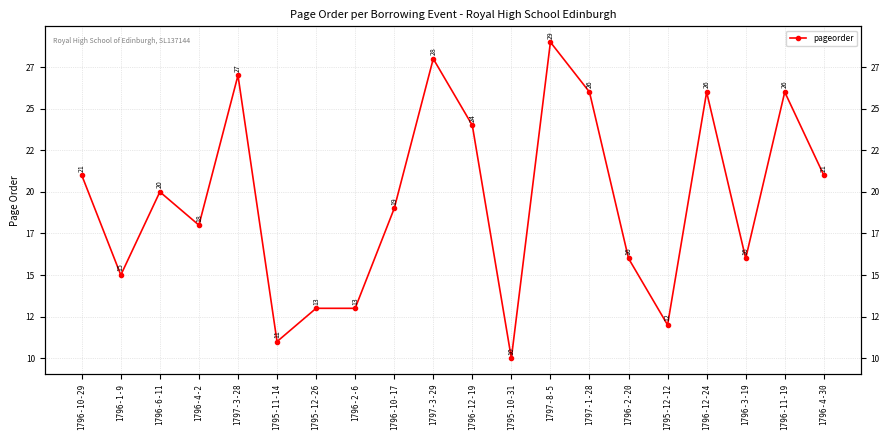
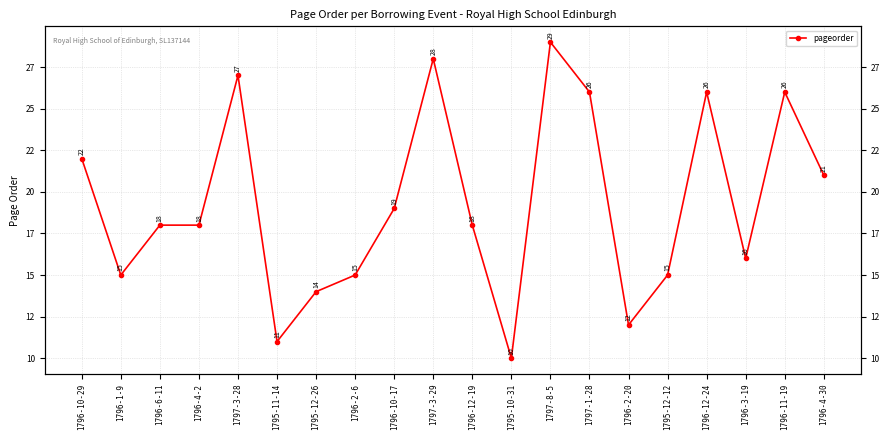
1796-10-29: 21 -> 22
1796-6-11: 20 -> 18
1795-12-26: 13 -> 14
1796-2-6: 13 -> 15
1796-12-19: 24 -> 18
1796-2-20: 16 -> 12
1795-12-12: 12 -> 15
